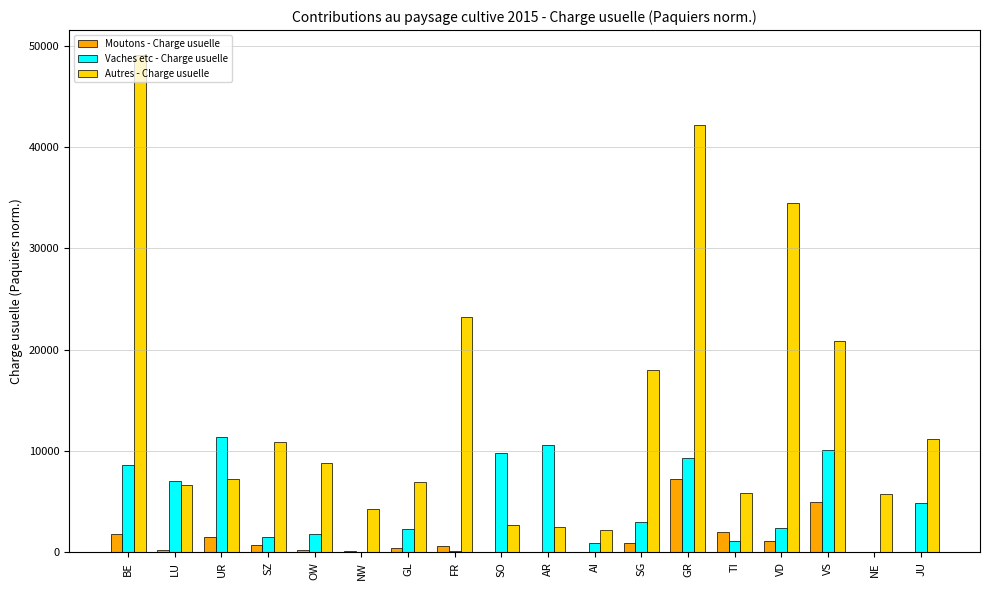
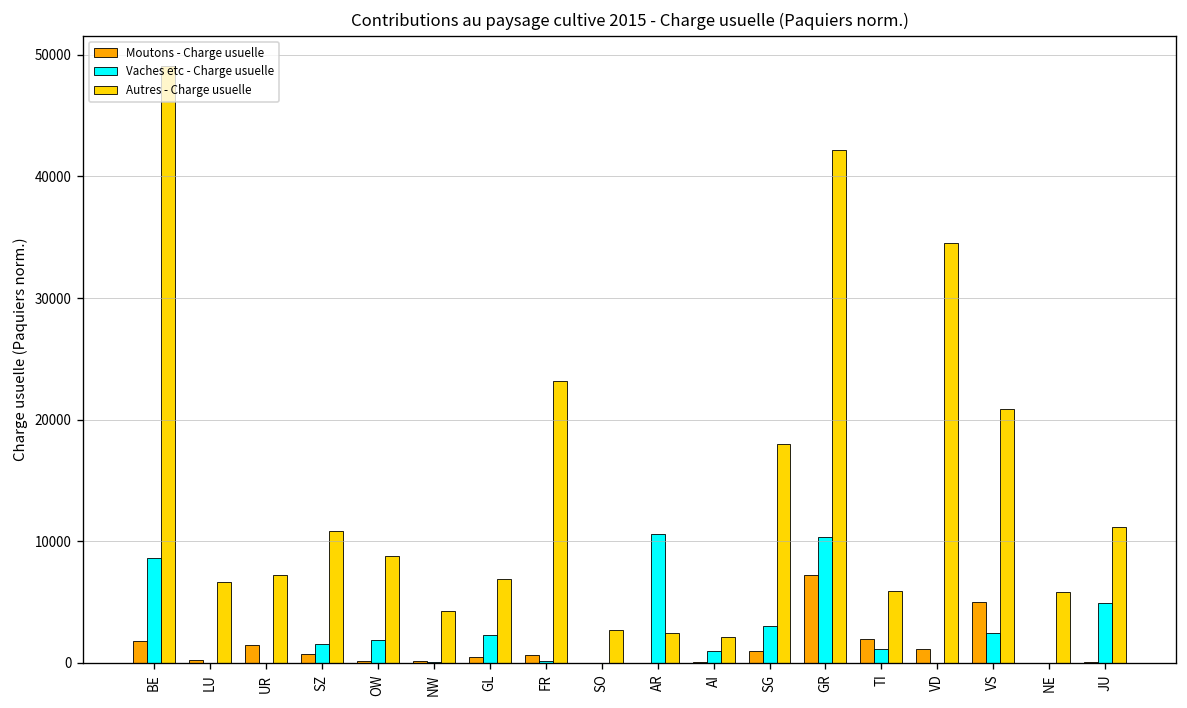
Vaches etc - Charge usuelle, LU: 7100 -> 0
Vaches etc - Charge usuelle, UR: 11400 -> 0
Vaches etc - Charge usuelle, SO: 9800 -> 0
Vaches etc - Charge usuelle, GR: 9300 -> 10400
Vaches etc - Charge usuelle, VD: 2400 -> 0
Vaches etc - Charge usuelle, VS: 10100 -> 2500
